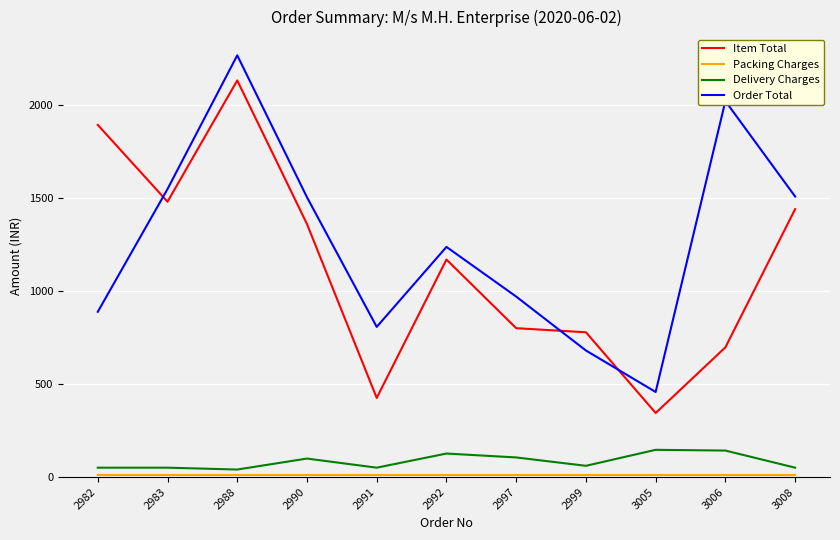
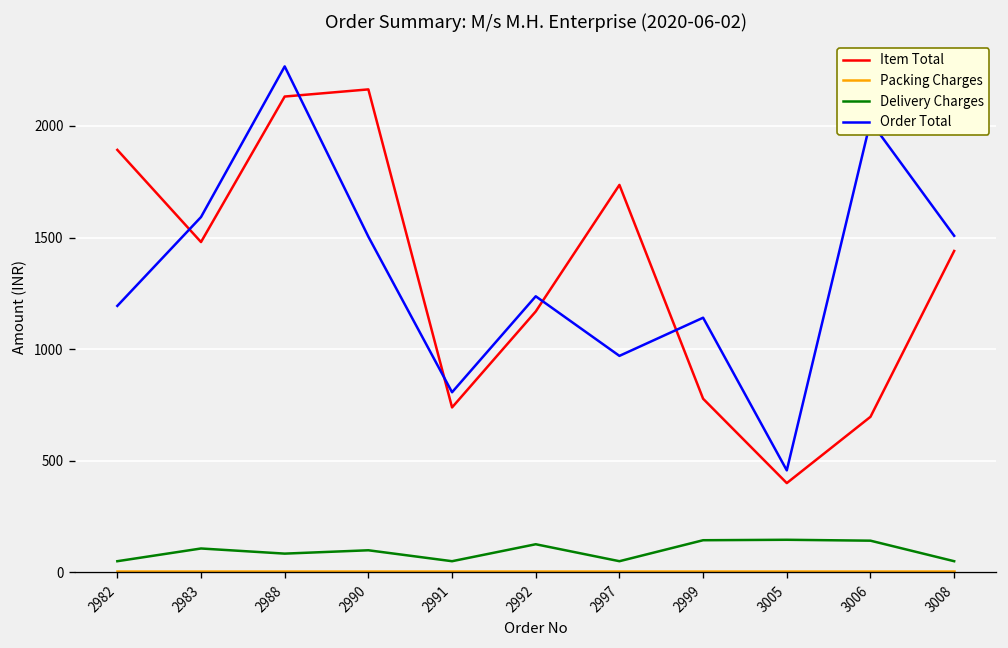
Order Total, 2982: 890 -> 1190
Delivery Charges, 2983: 50 -> 110
Order Total, 2983: 1550 -> 1590
Delivery Charges, 2988: 40 -> 80
Item Total, 2990: 1360 -> 2160
Item Total, 2991: 430 -> 740
Item Total, 2997: 800 -> 1740
Delivery Charges, 2997: 110 -> 50
Delivery Charges, 2999: 60 -> 140
Order Total, 2999: 680 -> 1140
Item Total, 3005: 340 -> 400
